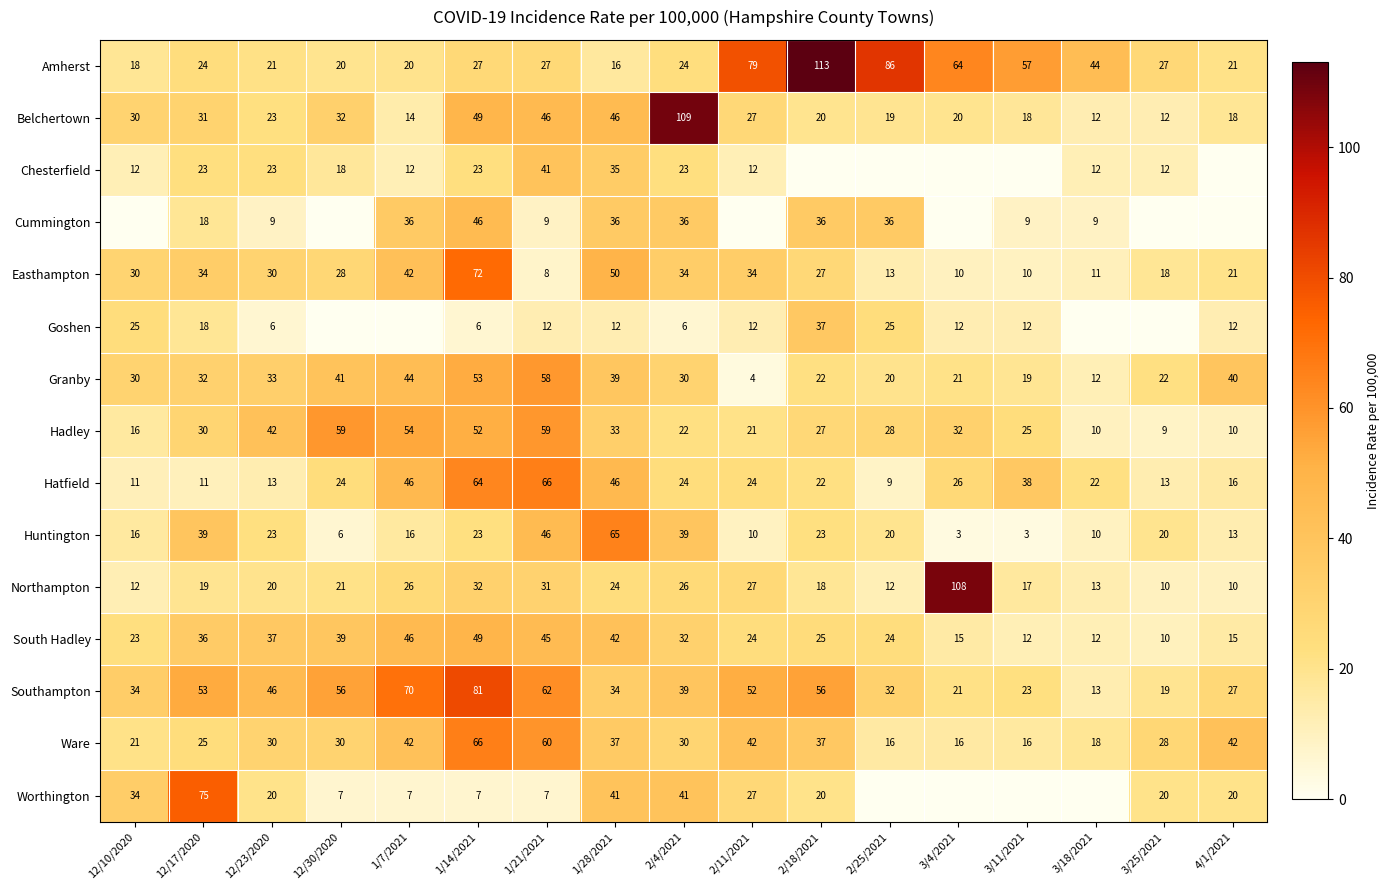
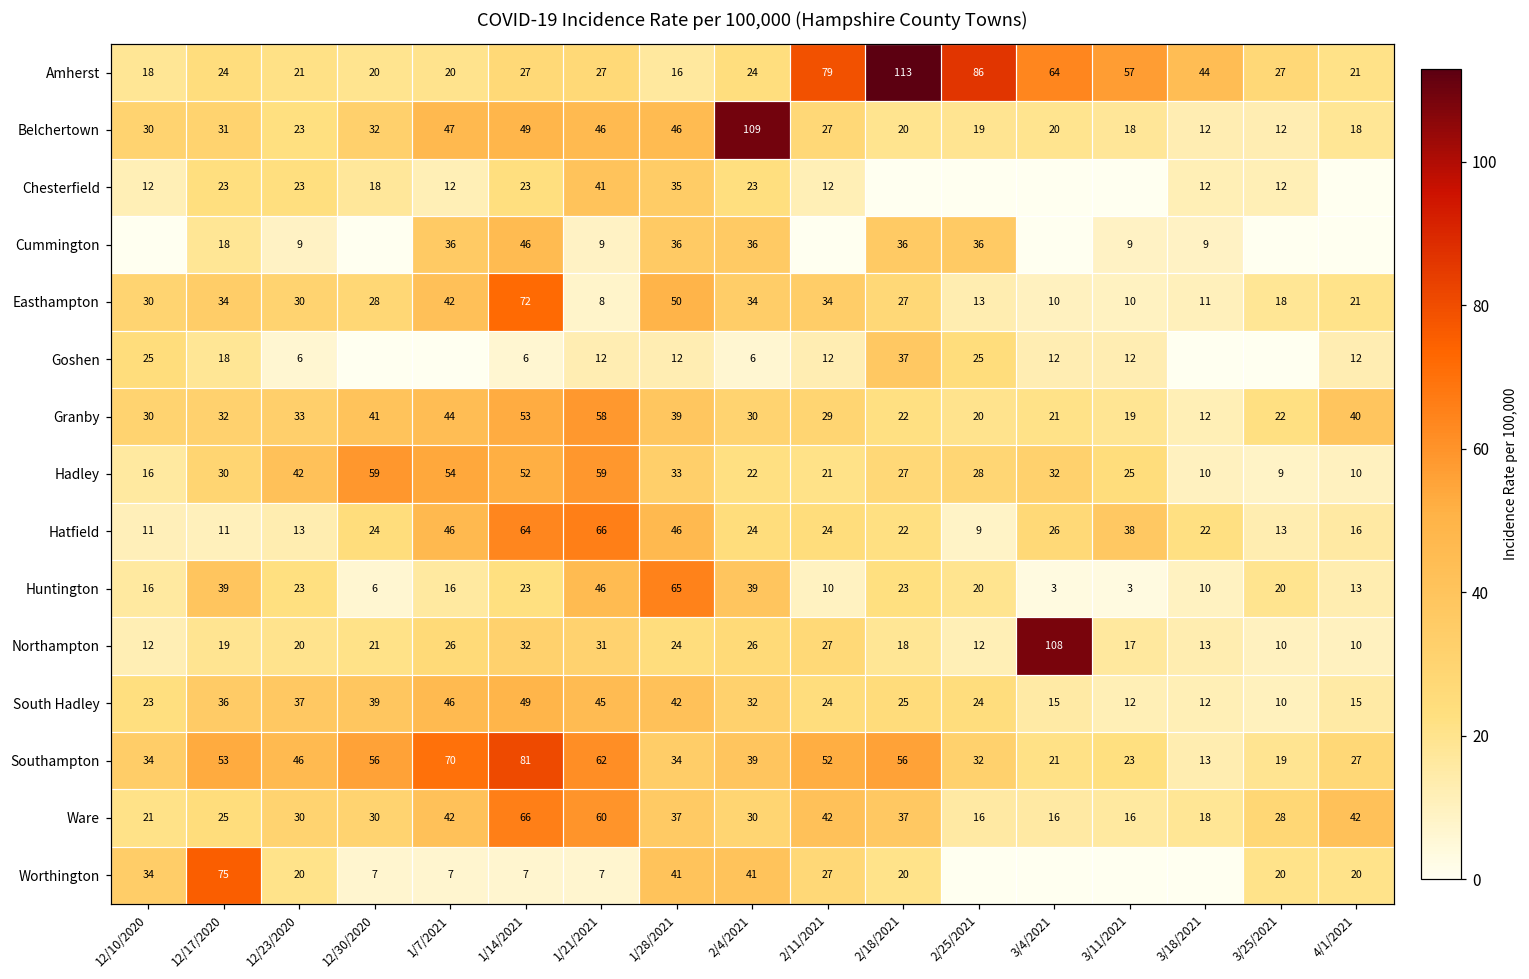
Belchertown, 1/7/2021: 14 -> 47
Granby, 2/11/2021: 4 -> 29
